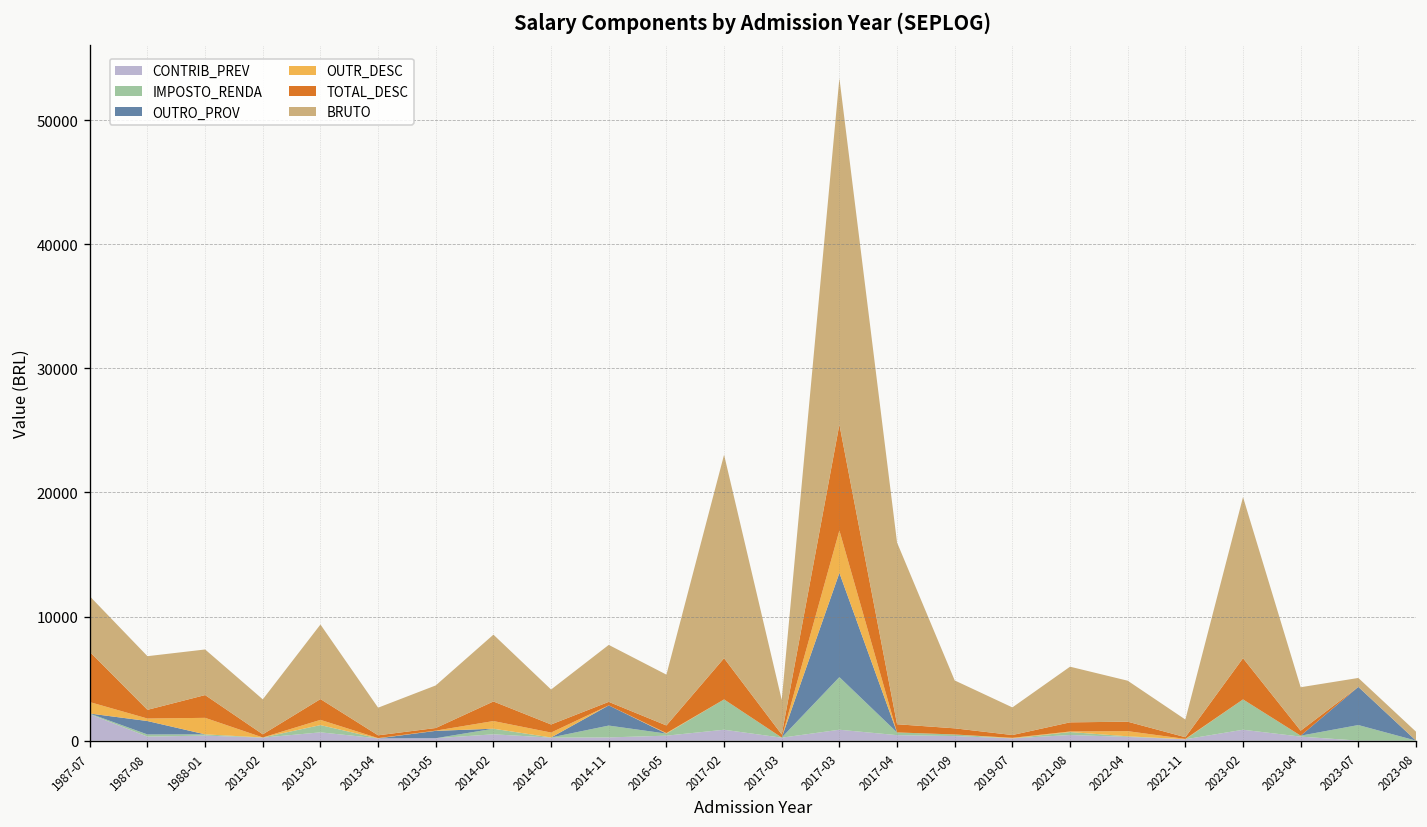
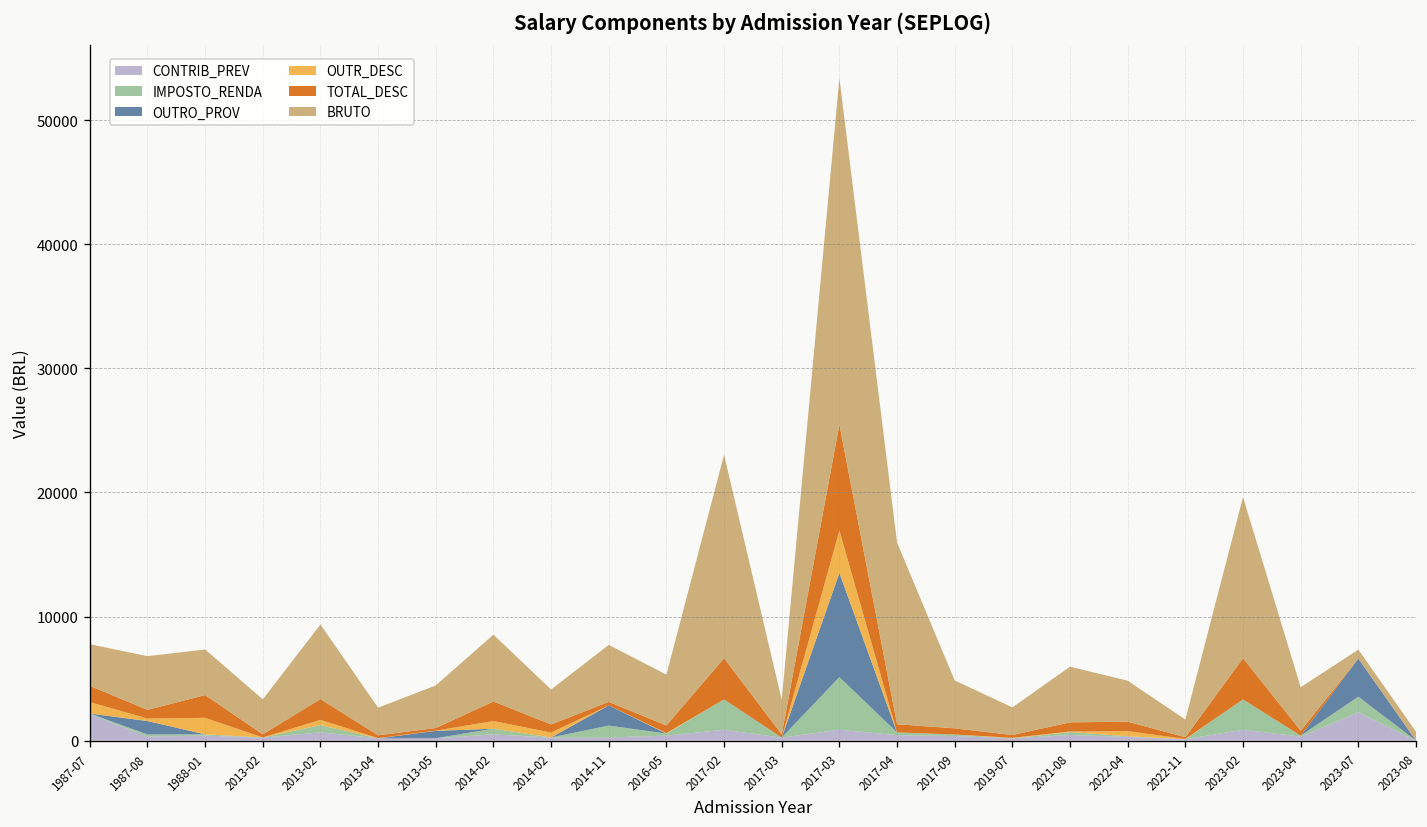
TOTAL_DESC, 1987-07: 4000 -> 1300
BRUTO, 1987-07: 4500 -> 3400
CONTRIB_PREV, 2023-07: 0 -> 2300
